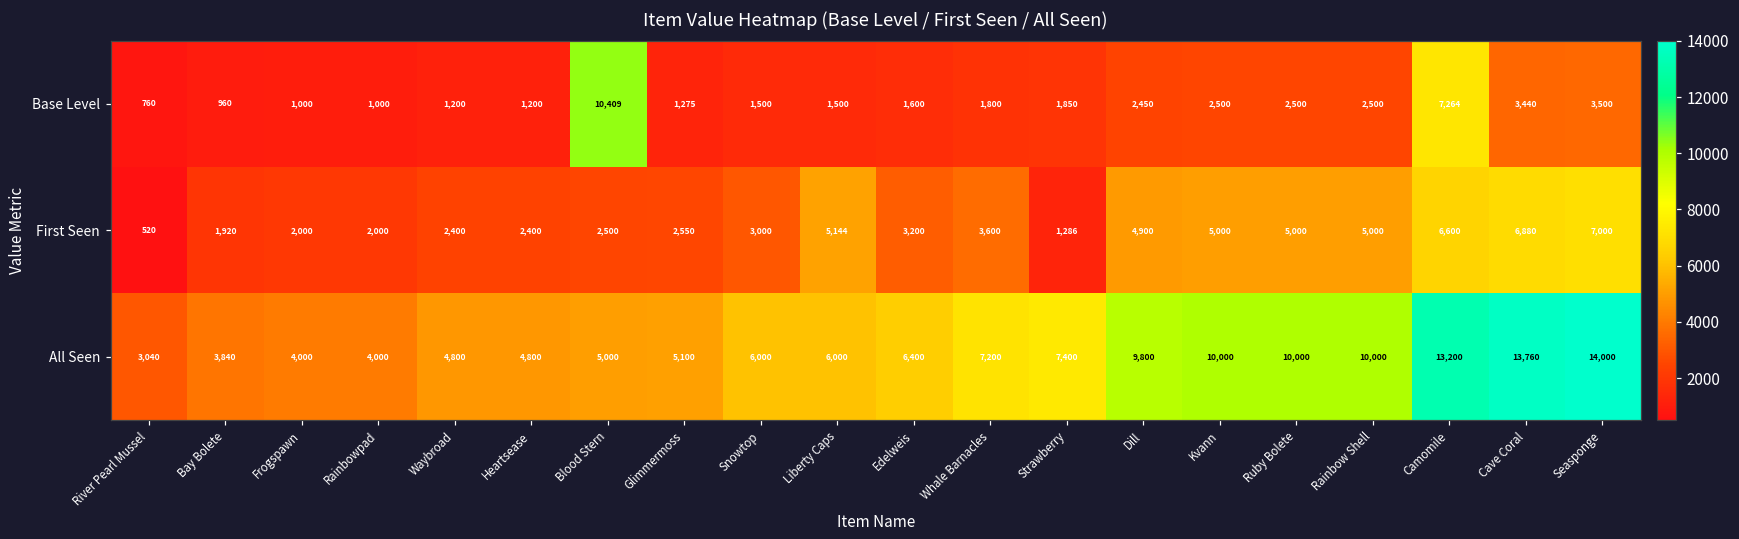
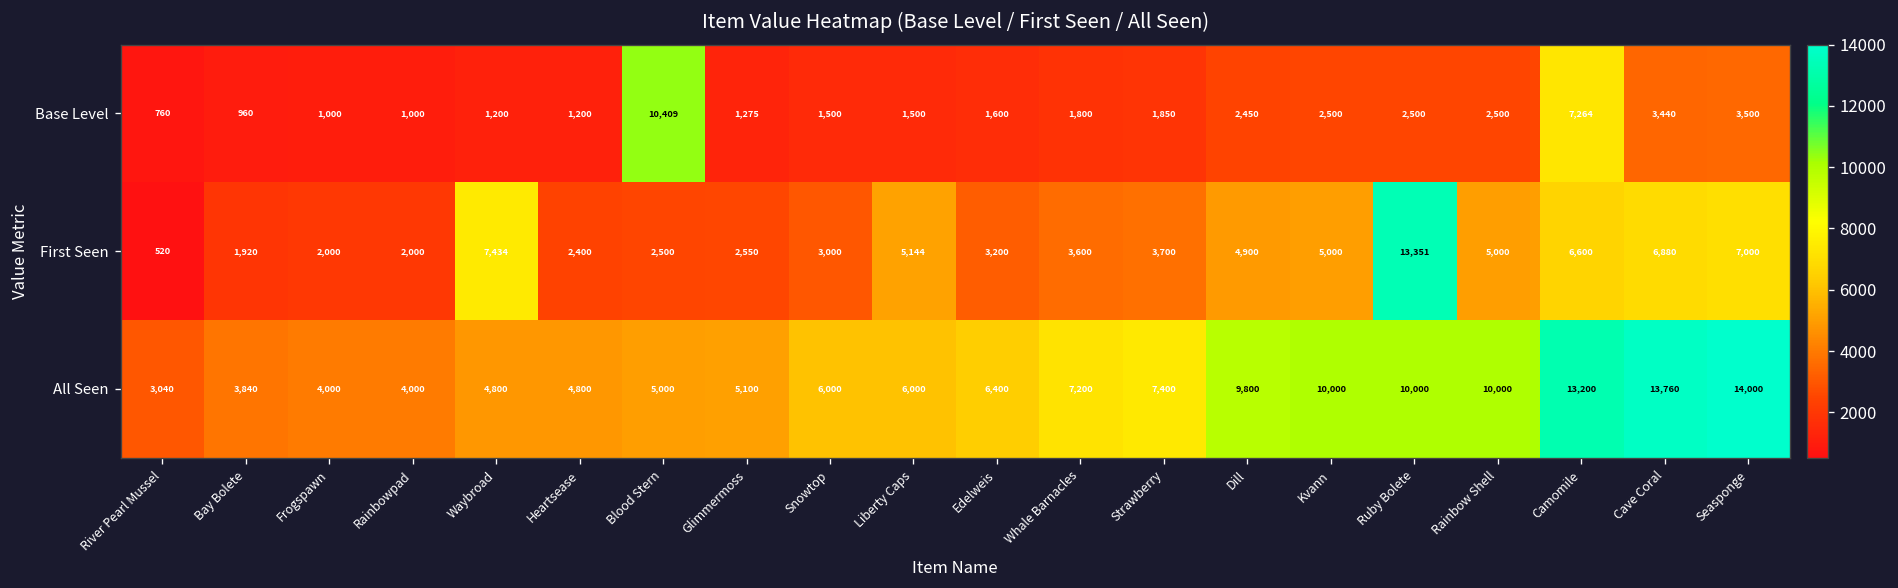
First Seen, Waybroad: 2,400 -> 7,434
First Seen, Strawberry: 1,286 -> 3,700
First Seen, Ruby Bolete: 5,000 -> 13,351
